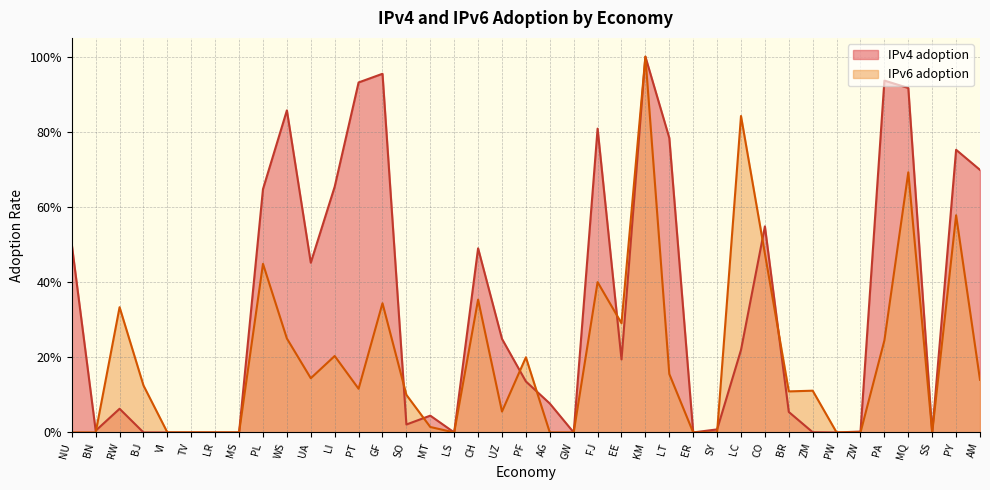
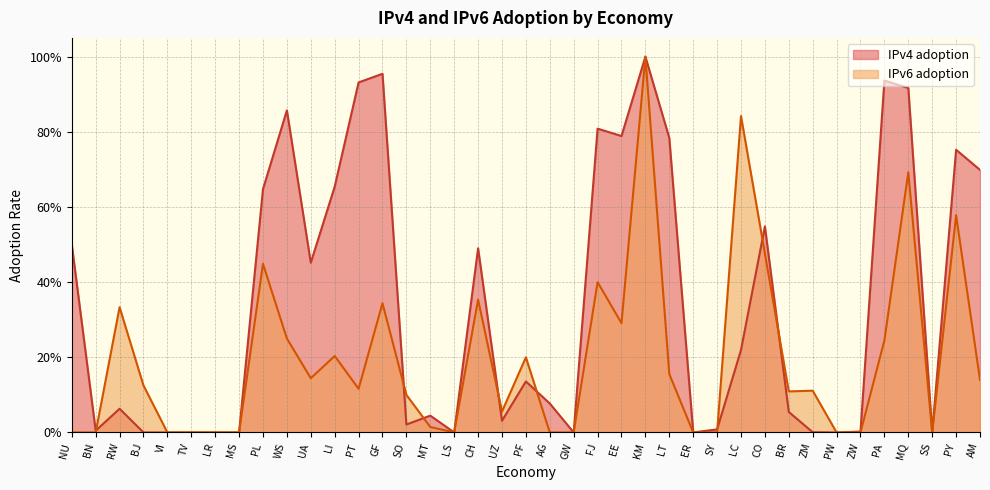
IPv4 adoption, UZ: 25% -> 3%
IPv4 adoption, EE: 19% -> 79%
